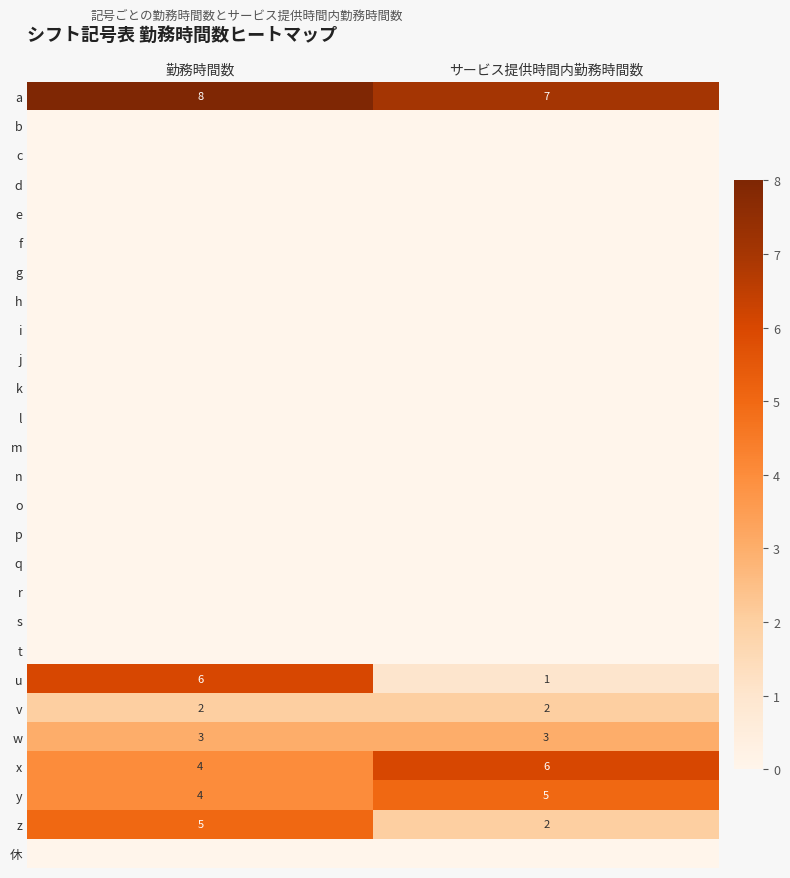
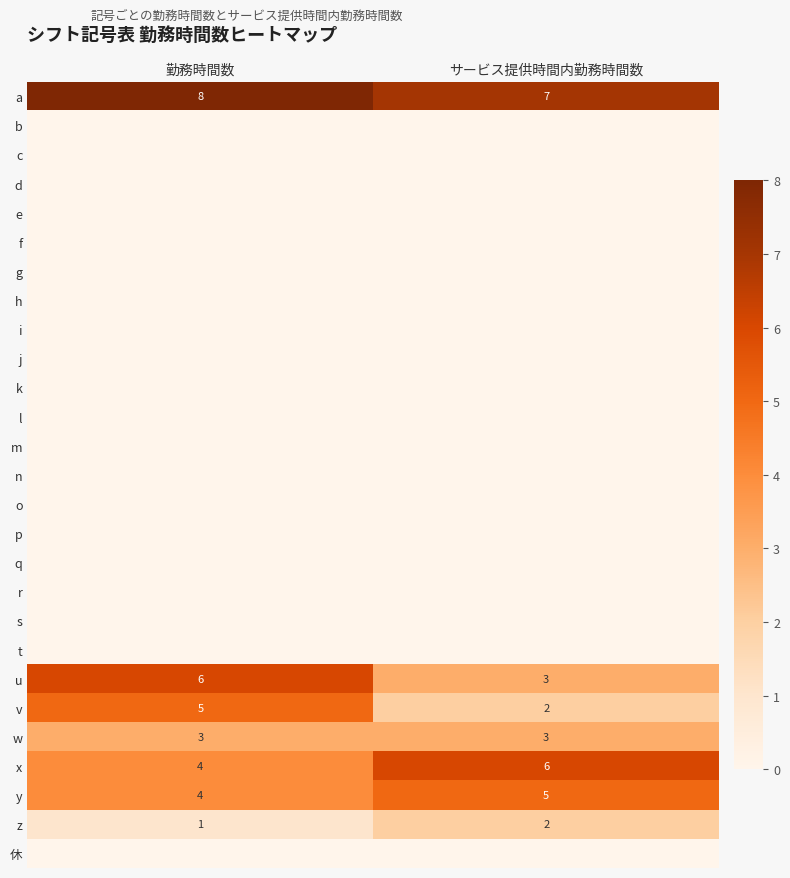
u, サービス提供時間内勤務時間数: 1 -> 3
v, 勤務時間数: 2 -> 5
z, 勤務時間数: 5 -> 1
